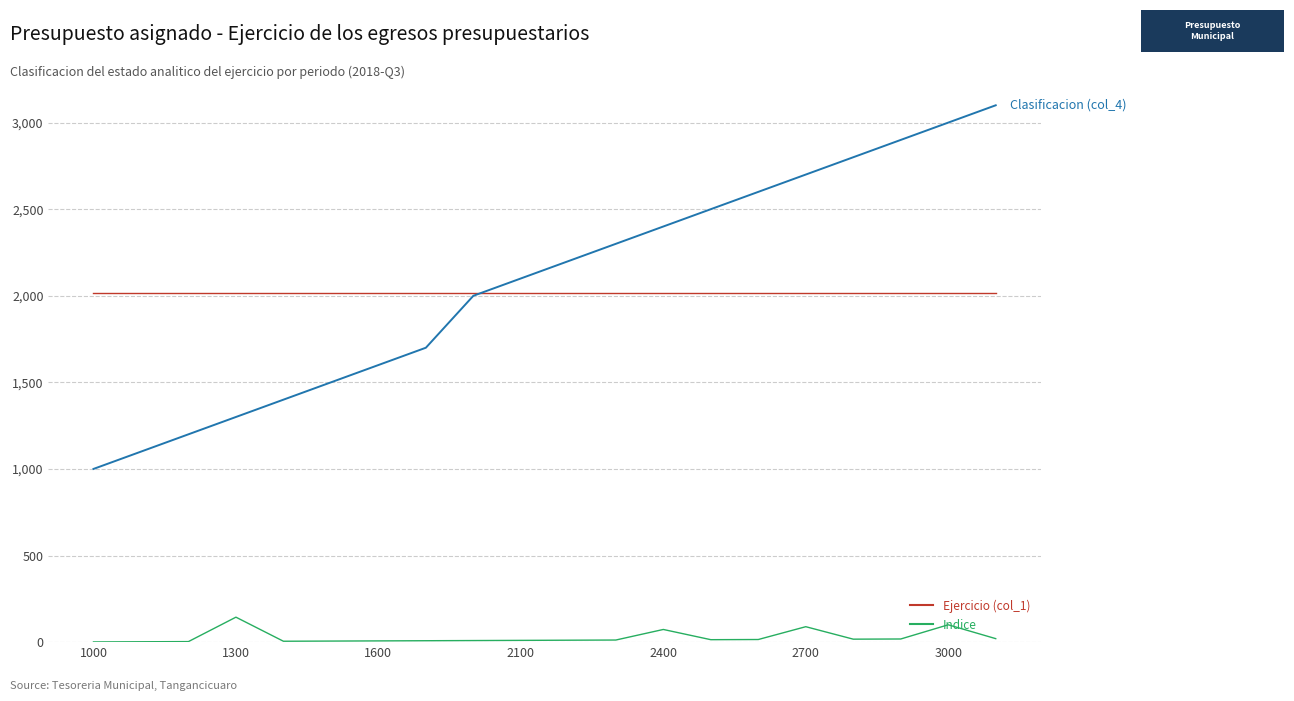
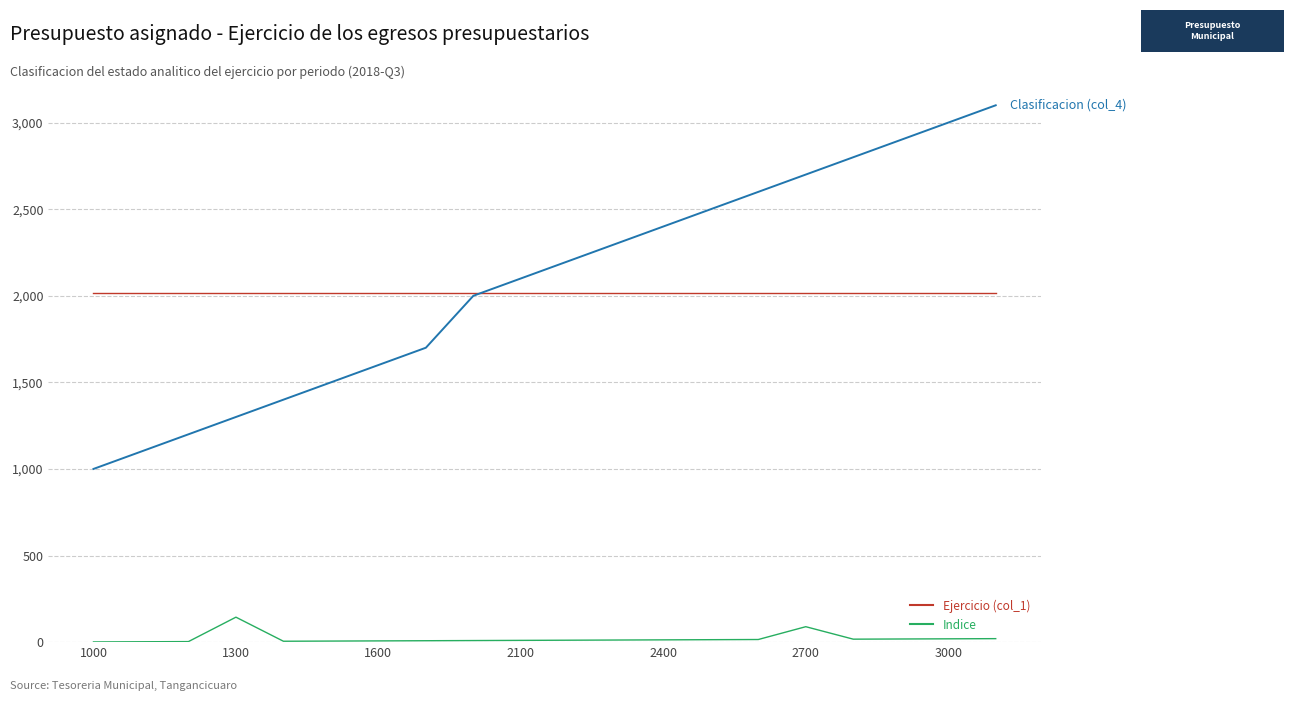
Indice, 2400: 70 -> 10
Indice, 3000: 100 -> 20
